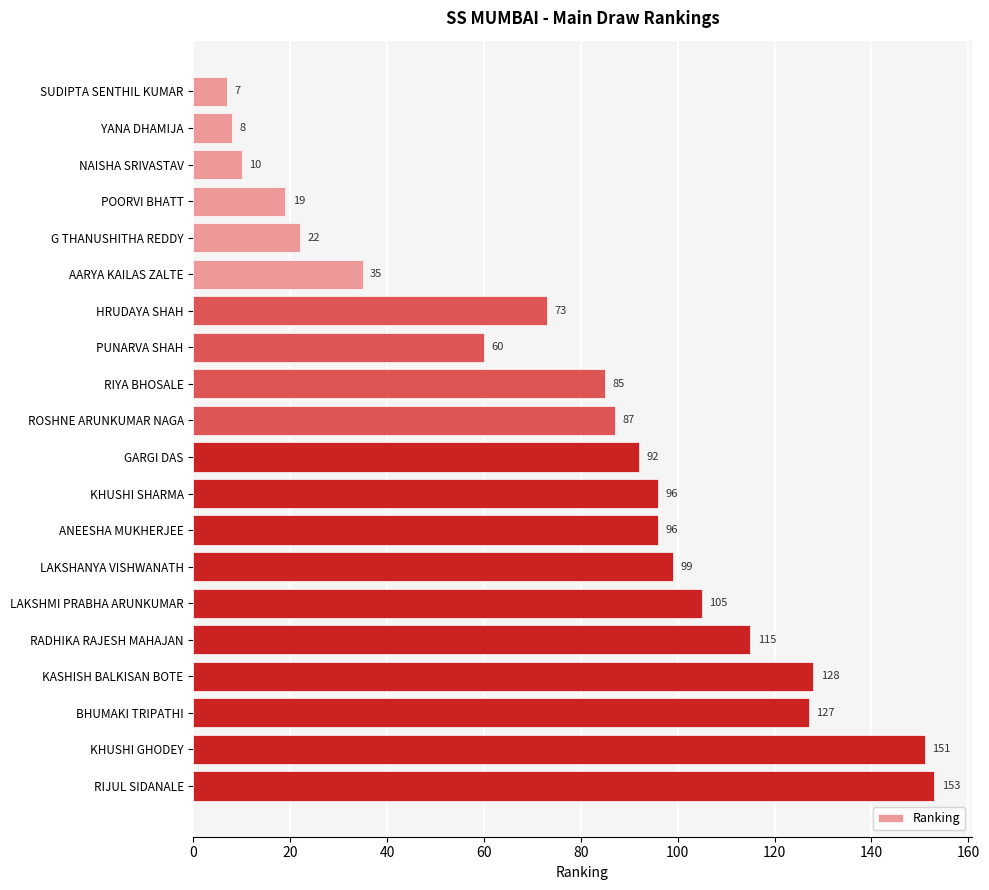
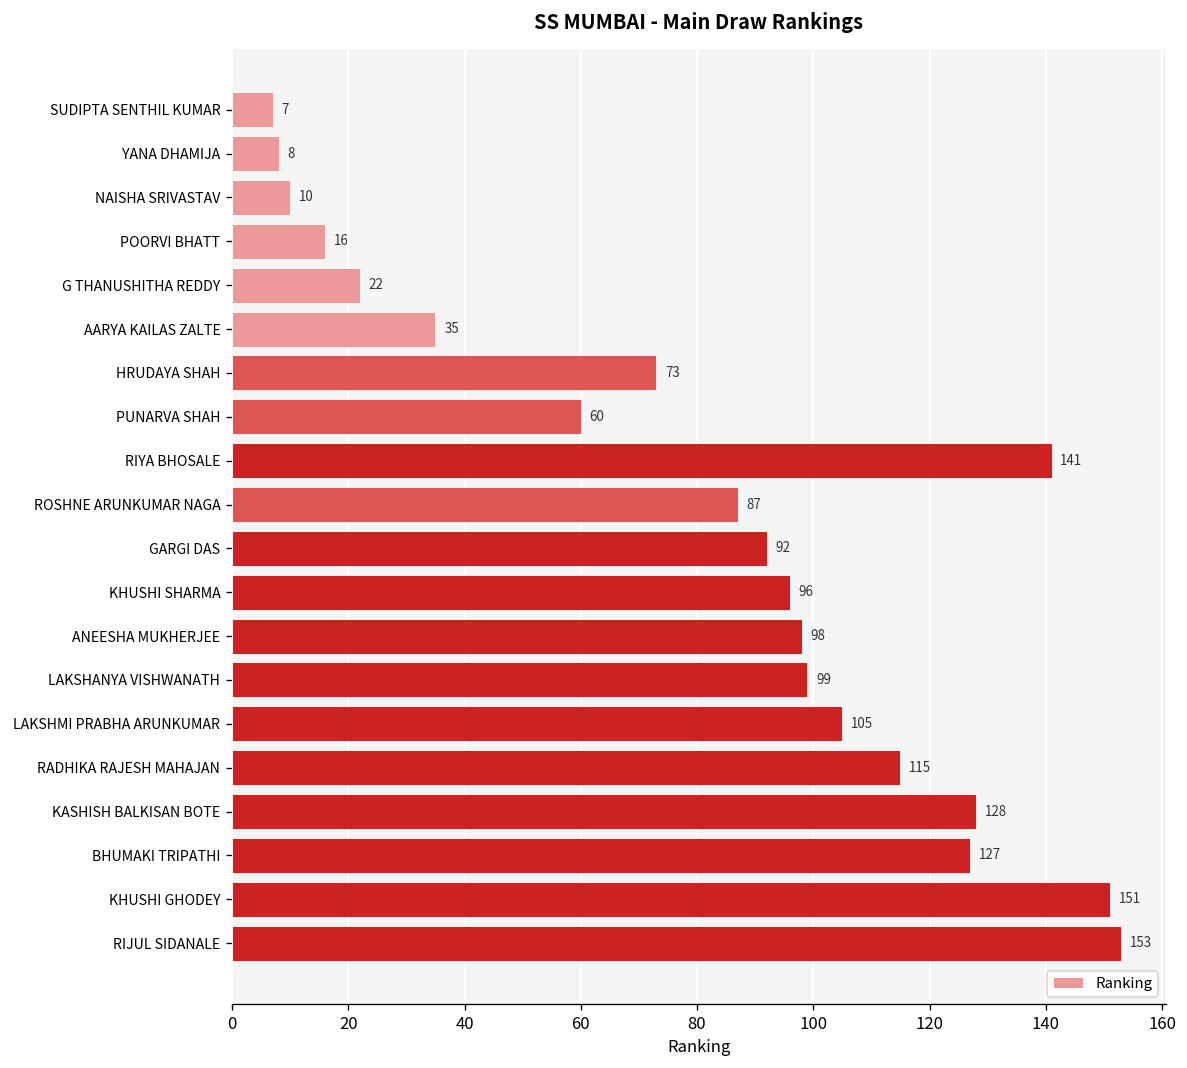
POORVI BHATT: 19 -> 16
RIYA BHOSALE: 85 -> 141
ANEESHA MUKHERJEE: 96 -> 98
